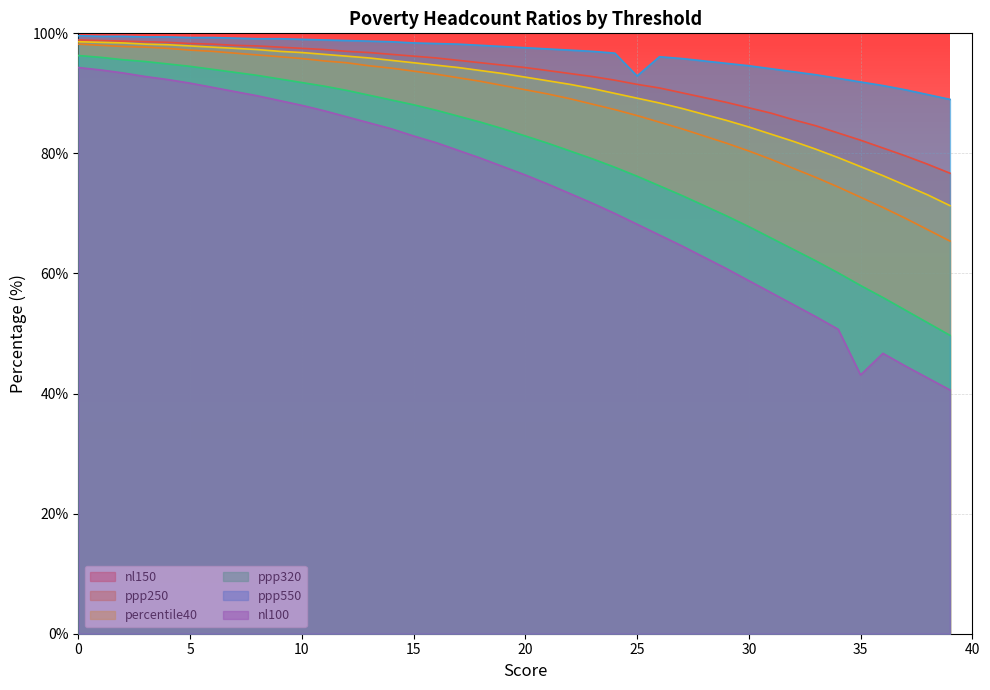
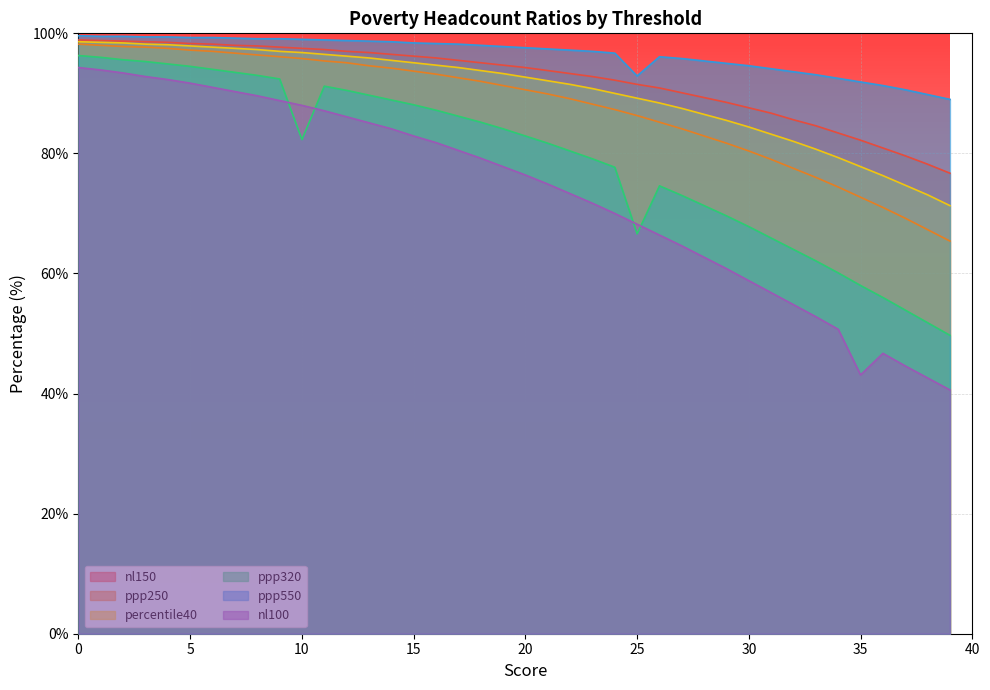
ppp320, 10: 92% -> 82%
ppp320, 25: 76% -> 67%
